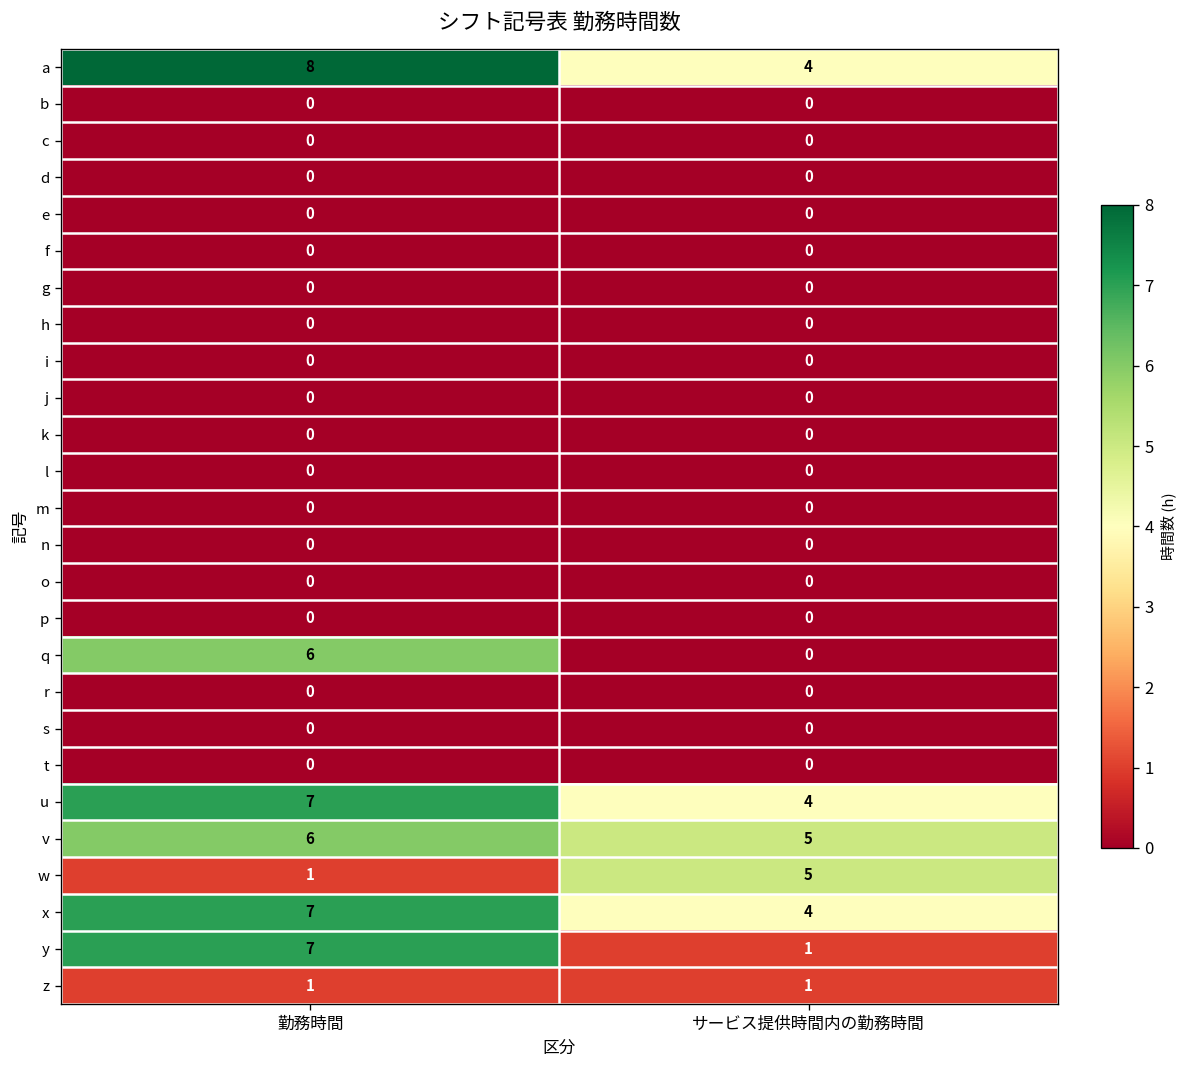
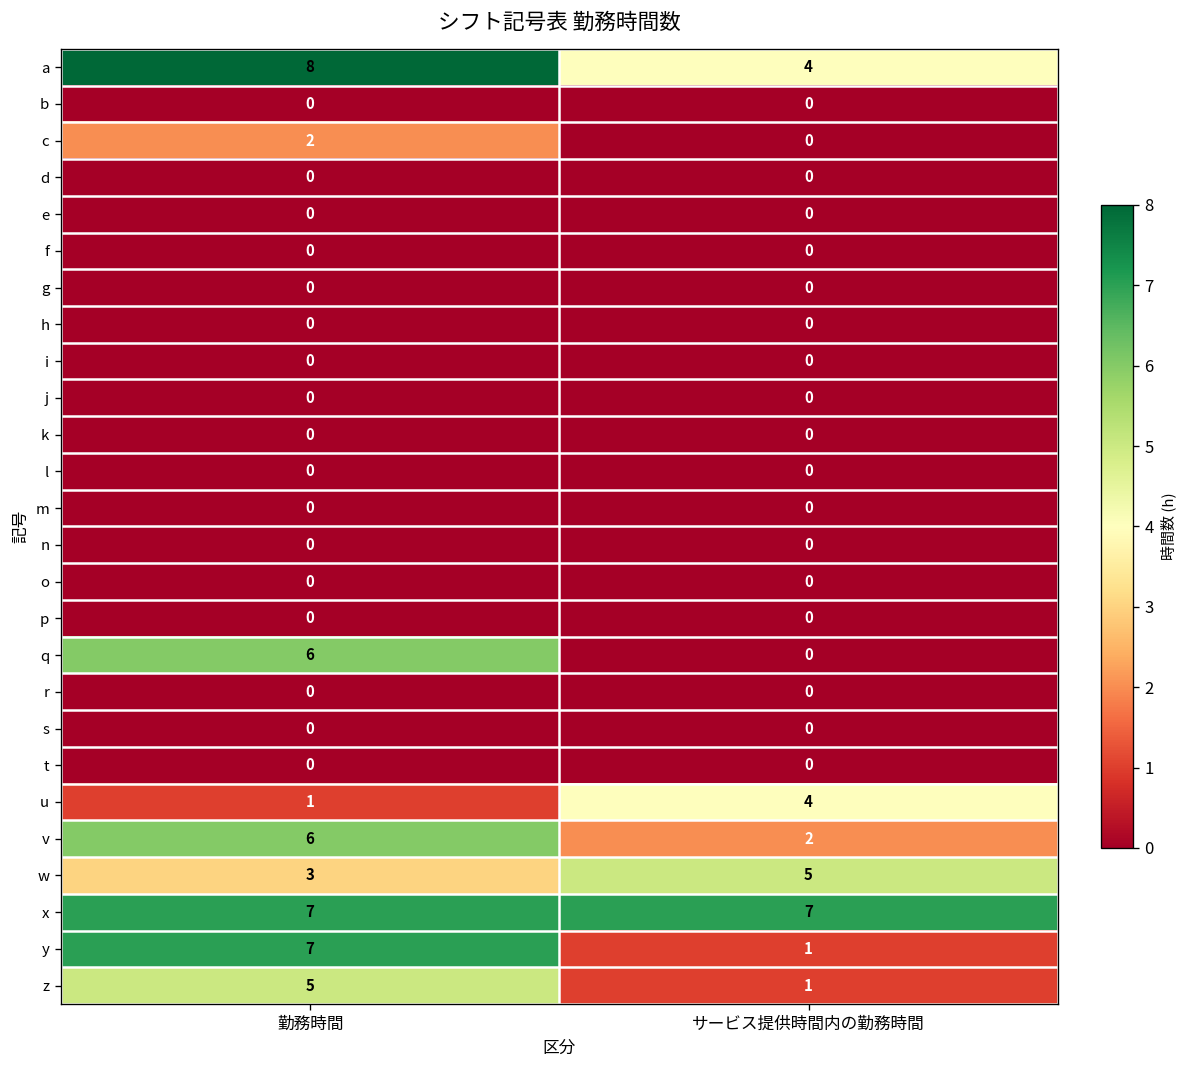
c, 勤務時間: 0 -> 2
u, 勤務時間: 7 -> 1
v, サービス提供時間内の勤務時間: 5 -> 2
w, 勤務時間: 1 -> 3
x, サービス提供時間内の勤務時間: 4 -> 7
z, 勤務時間: 1 -> 5
